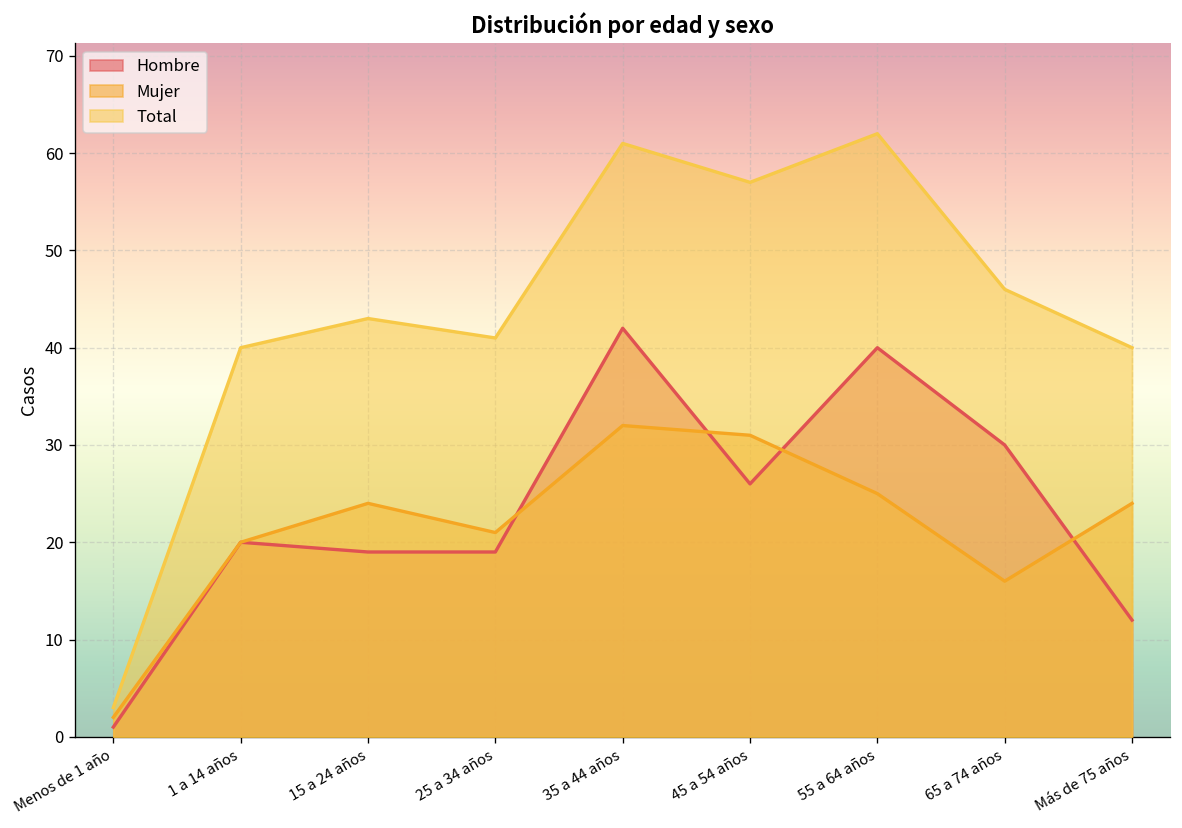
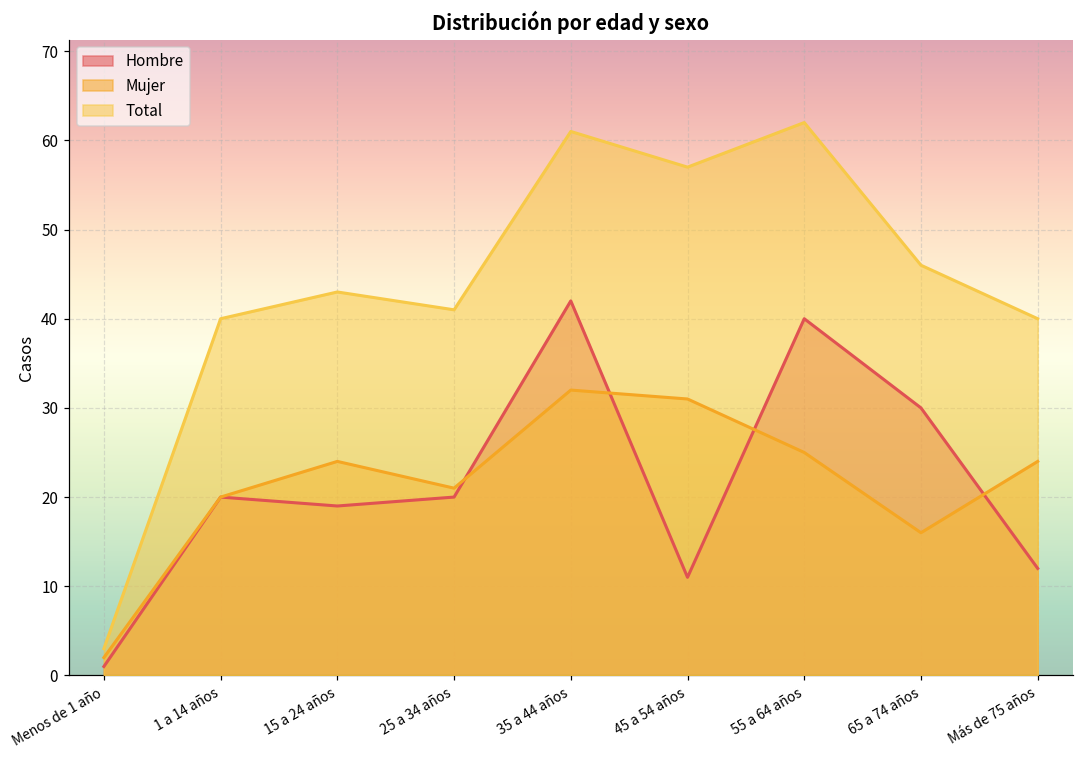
Hombre, 25 a 34 años: 19 -> 20
Hombre, 45 a 54 años: 26 -> 11
